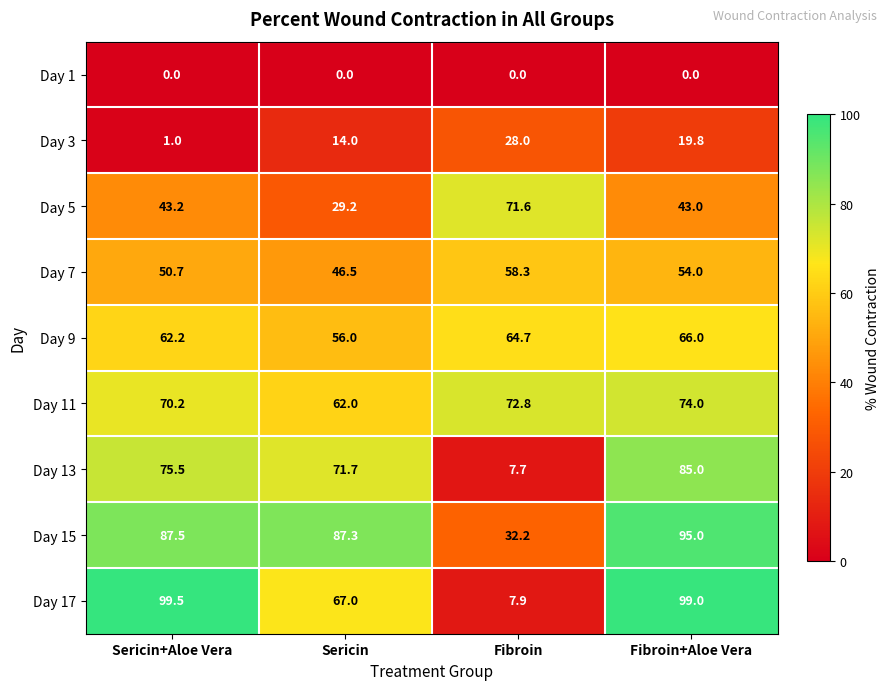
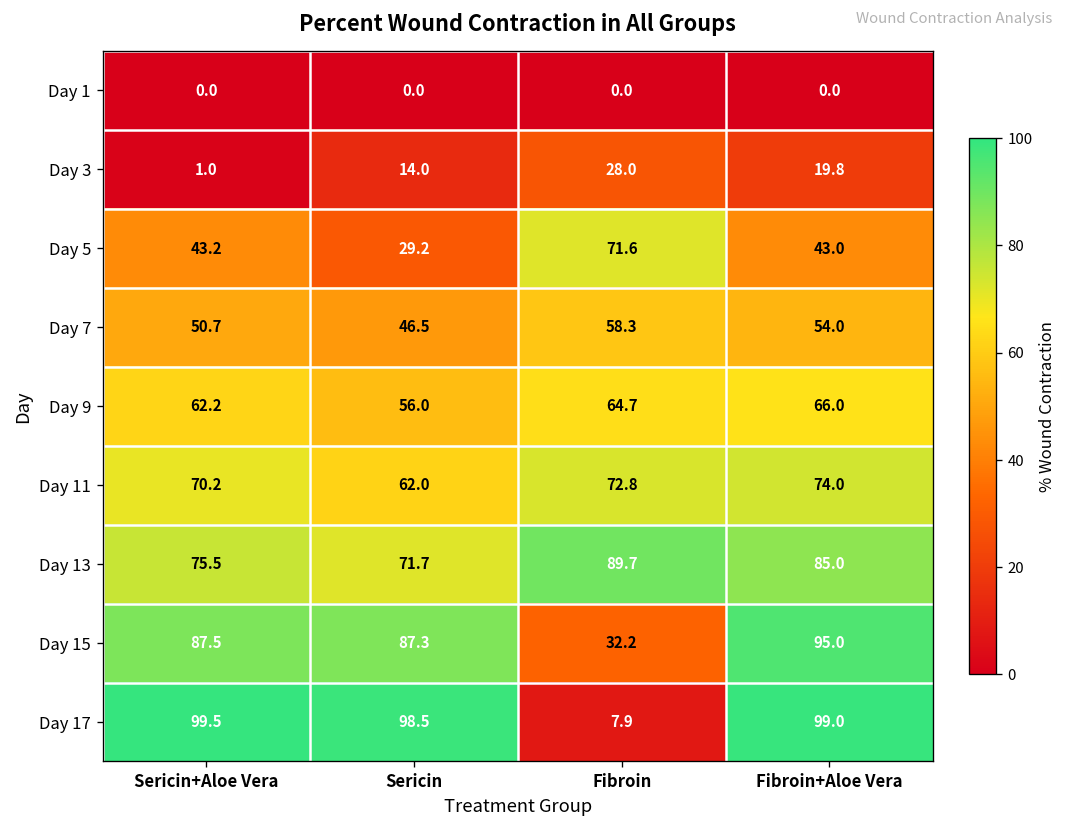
Day 13, Fibroin: 7.7 -> 89.7
Day 17, Sericin: 67.0 -> 98.5
